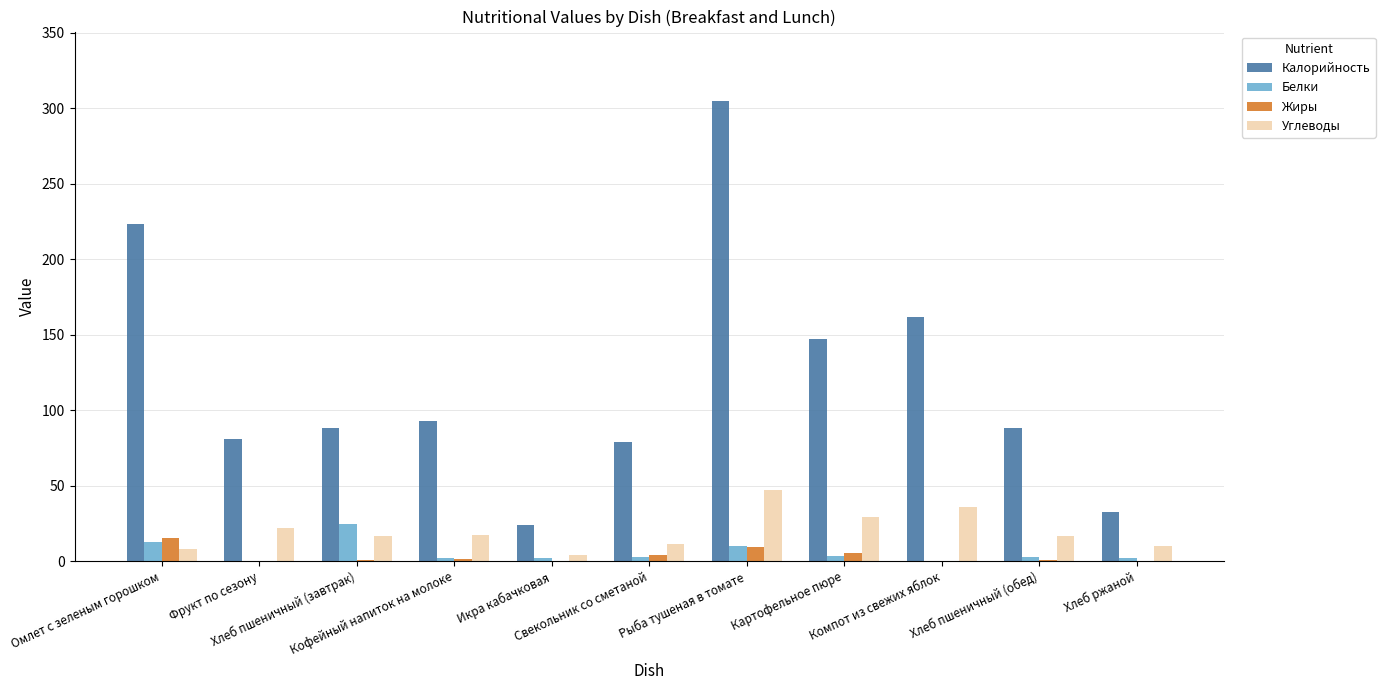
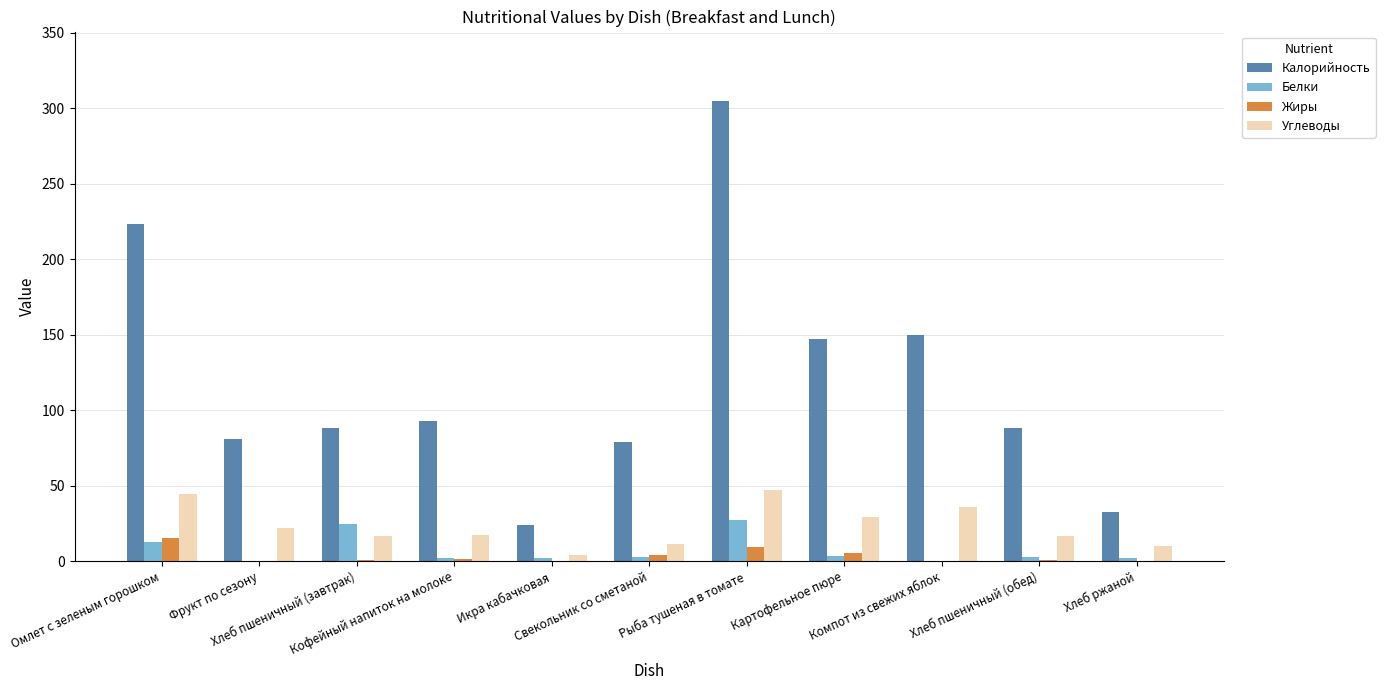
Углеводы, Омлет с зеленым горошком: 8 -> 44
Белки, Рыба тушеная в томате: 10 -> 27
Калорийность, Компот из свежих яблок: 161 -> 150
